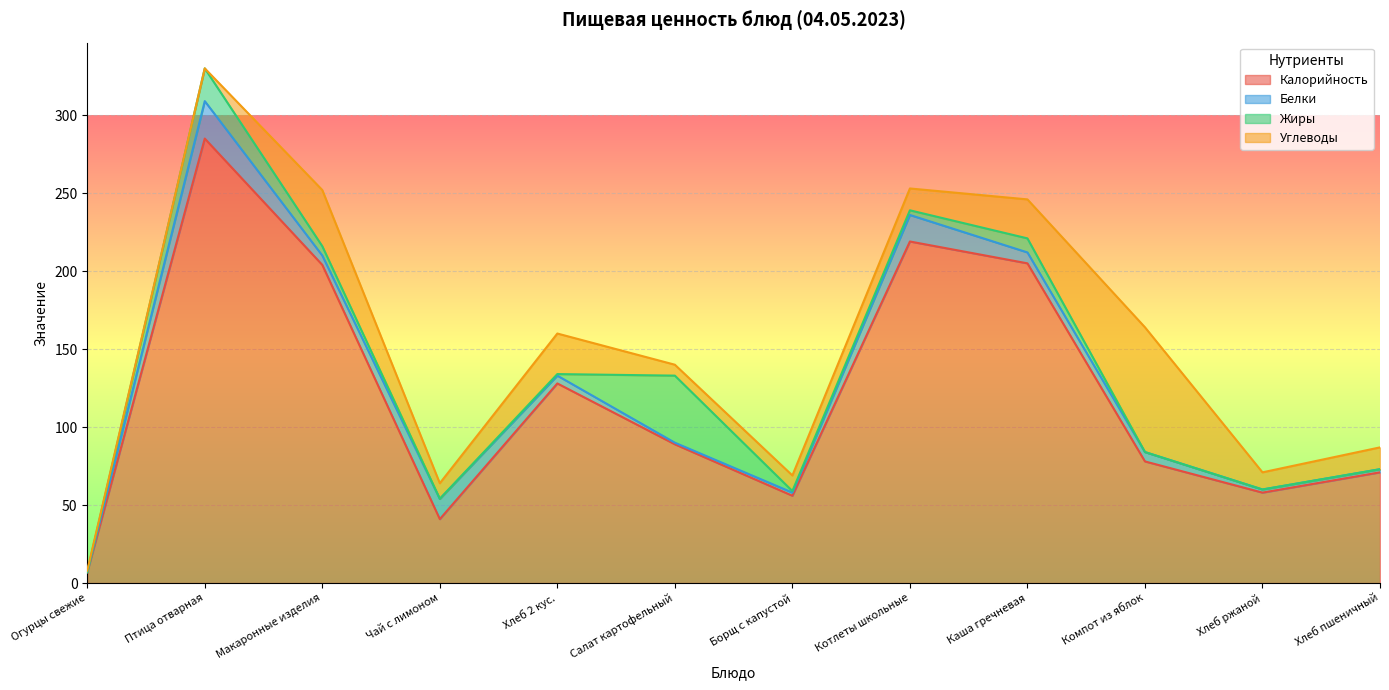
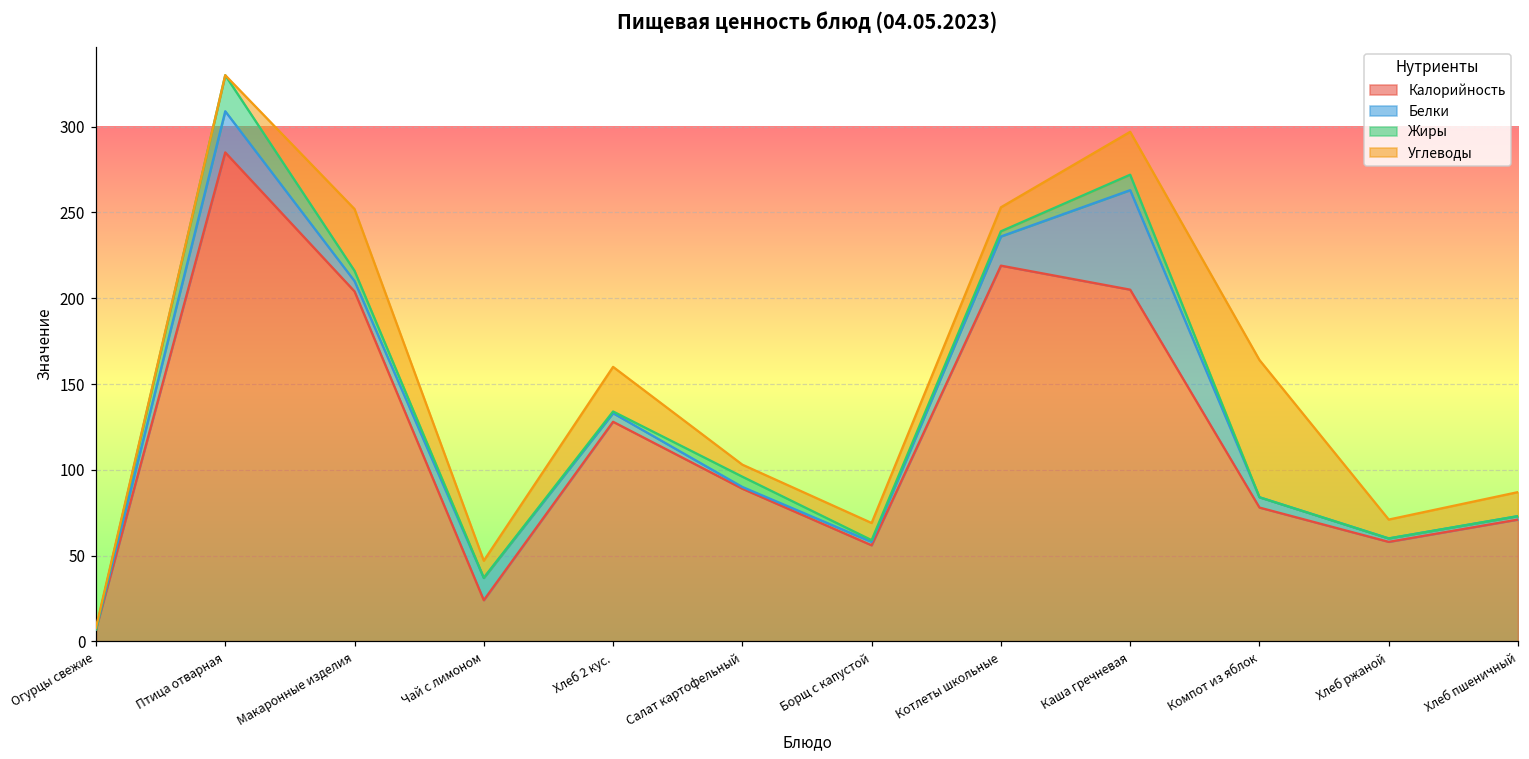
Калорийность, Чай с лимоном: 41 -> 24
Жиры, Салат картофельный: 43 -> 6
Белки, Каша гречневая: 7 -> 58
